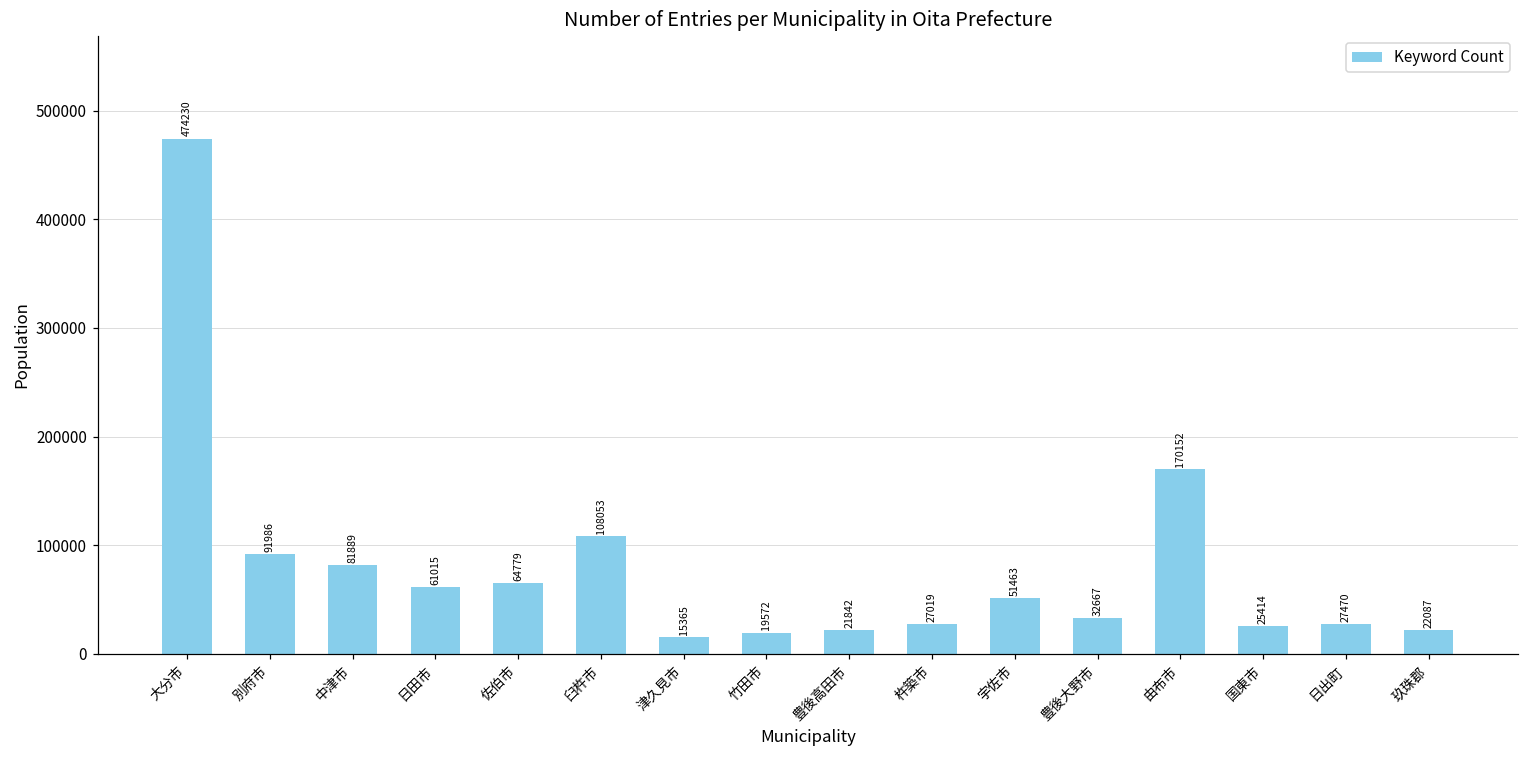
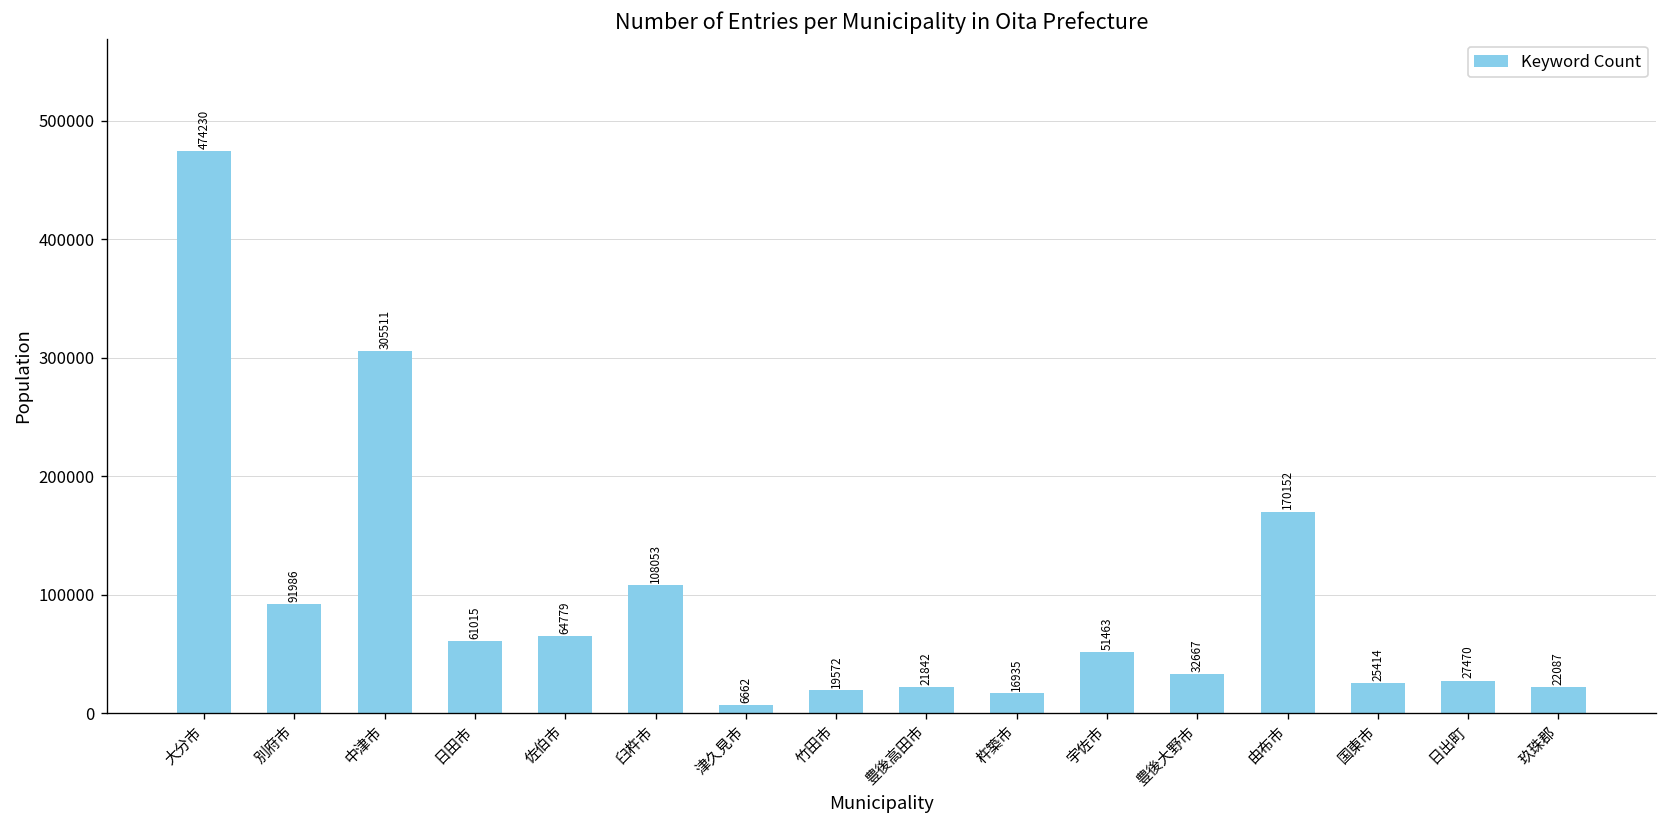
中津市: 81889 -> 305511
津久見市: 15365 -> 6662
杵築市: 27019 -> 16935
